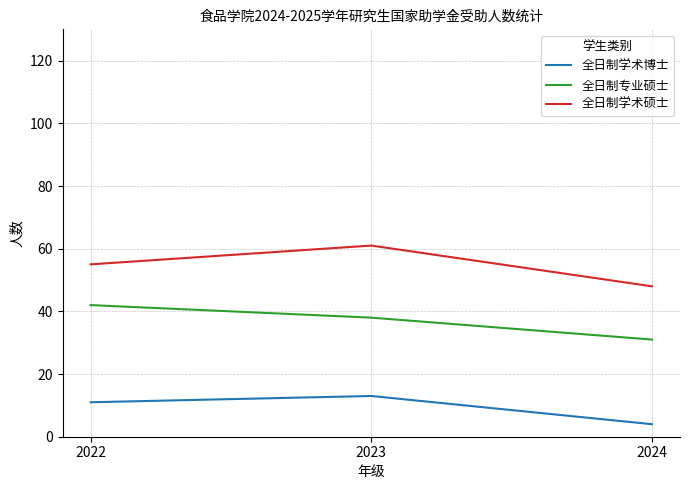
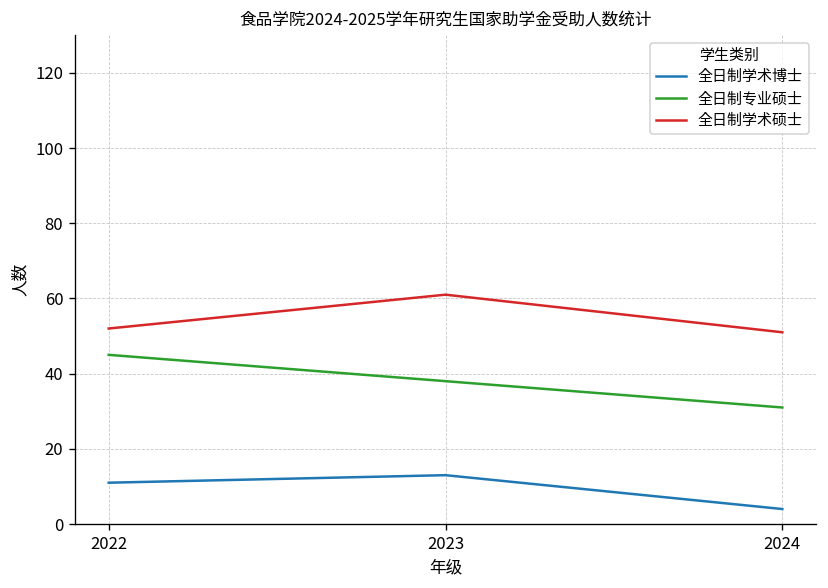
全日制专业硕士, 2022: 42 -> 45
全日制学术硕士, 2022: 55 -> 52
全日制学术硕士, 2024: 48 -> 51
